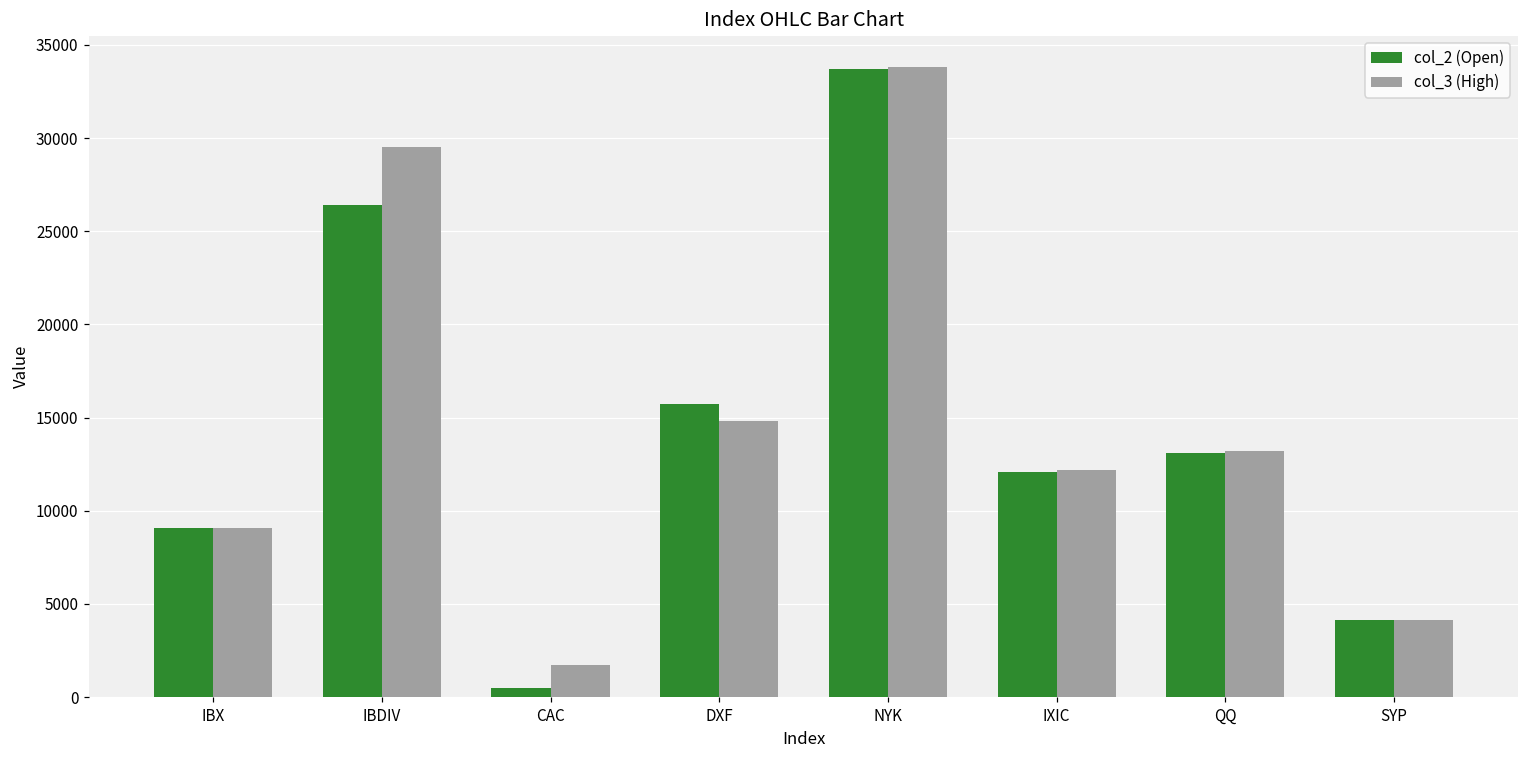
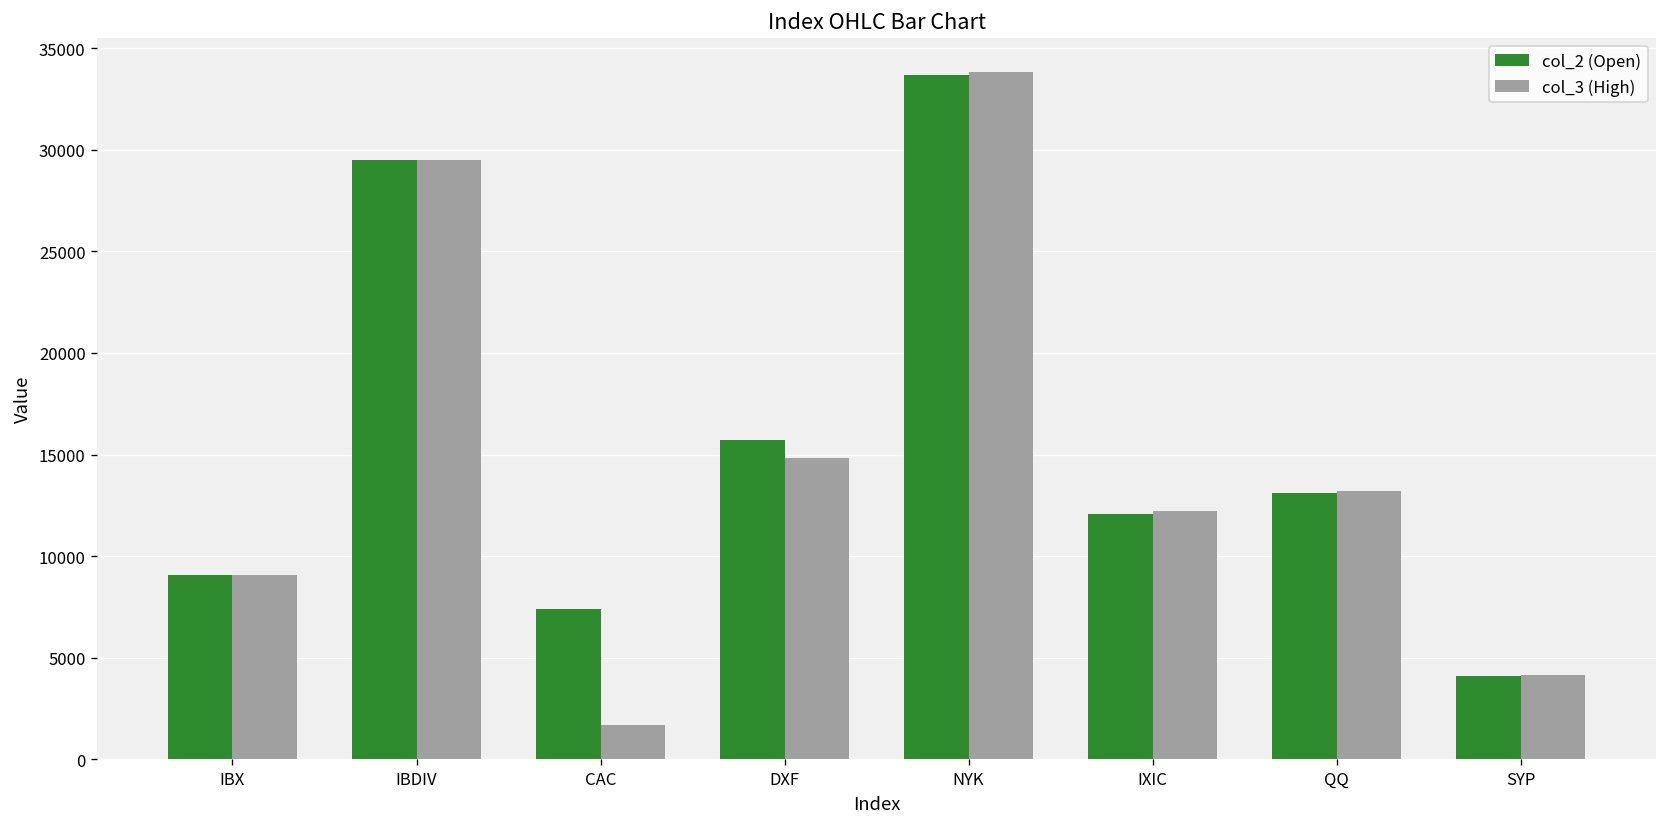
col_2 (Open), IBDIV: 26400 -> 29500
col_2 (Open), CAC: 500 -> 7400
